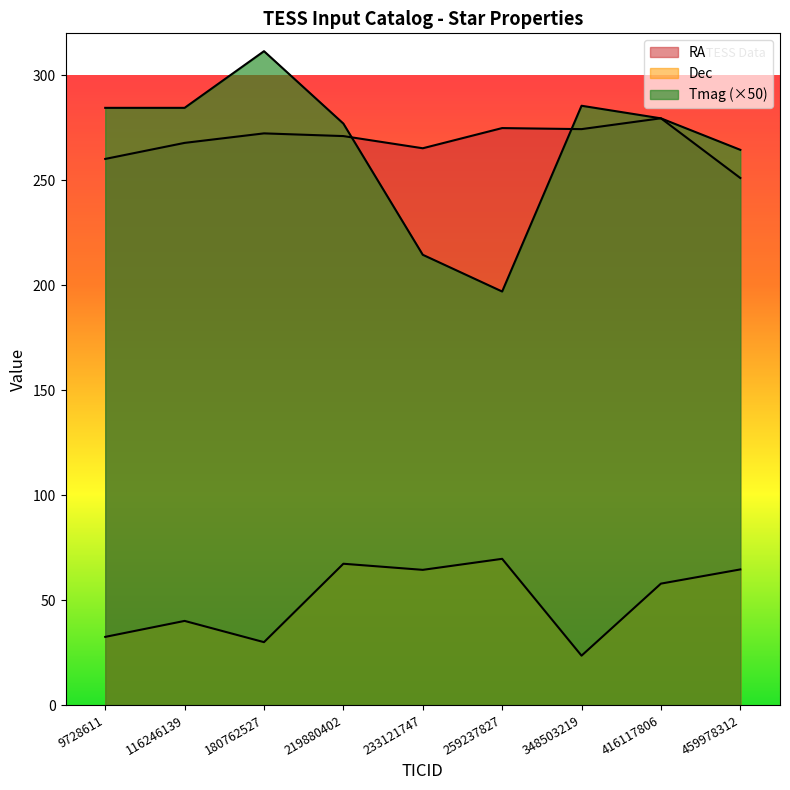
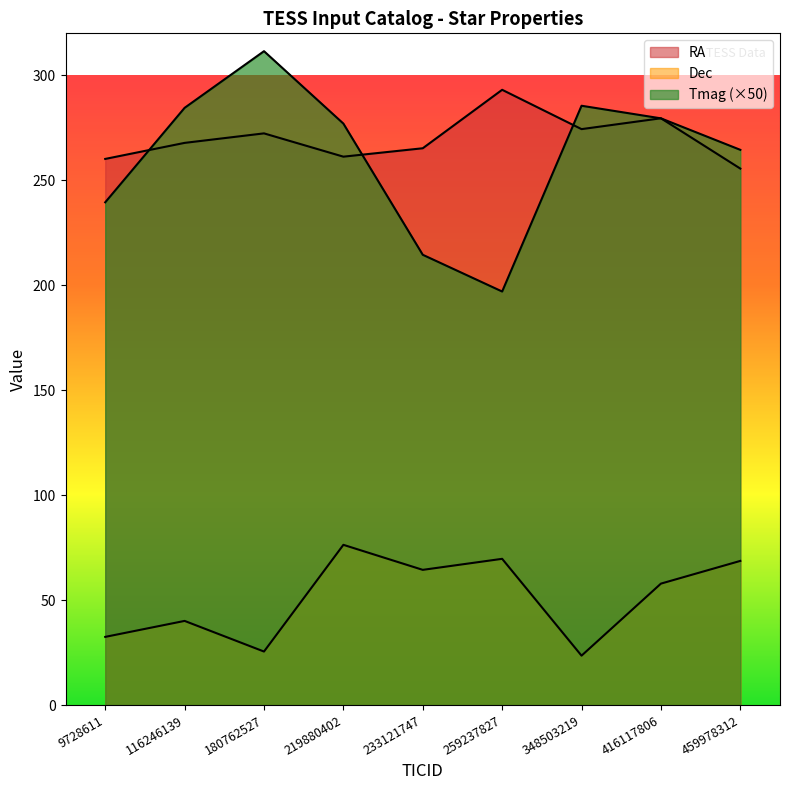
Tmag (×50), 9728611: 285 -> 240
Dec, 180762527: 30 -> 25
RA, 219880402: 271 -> 261
Dec, 219880402: 67 -> 76
RA, 259237827: 275 -> 293
RA, 459978312: 251 -> 256
Dec, 459978312: 65 -> 69
